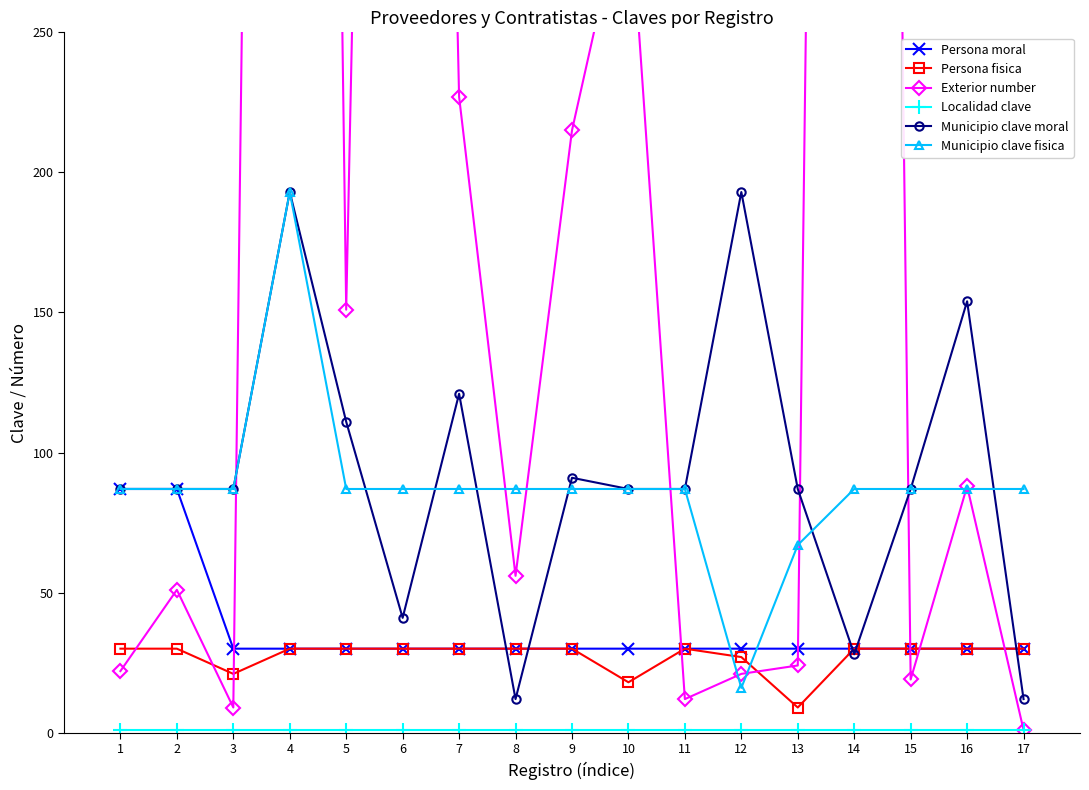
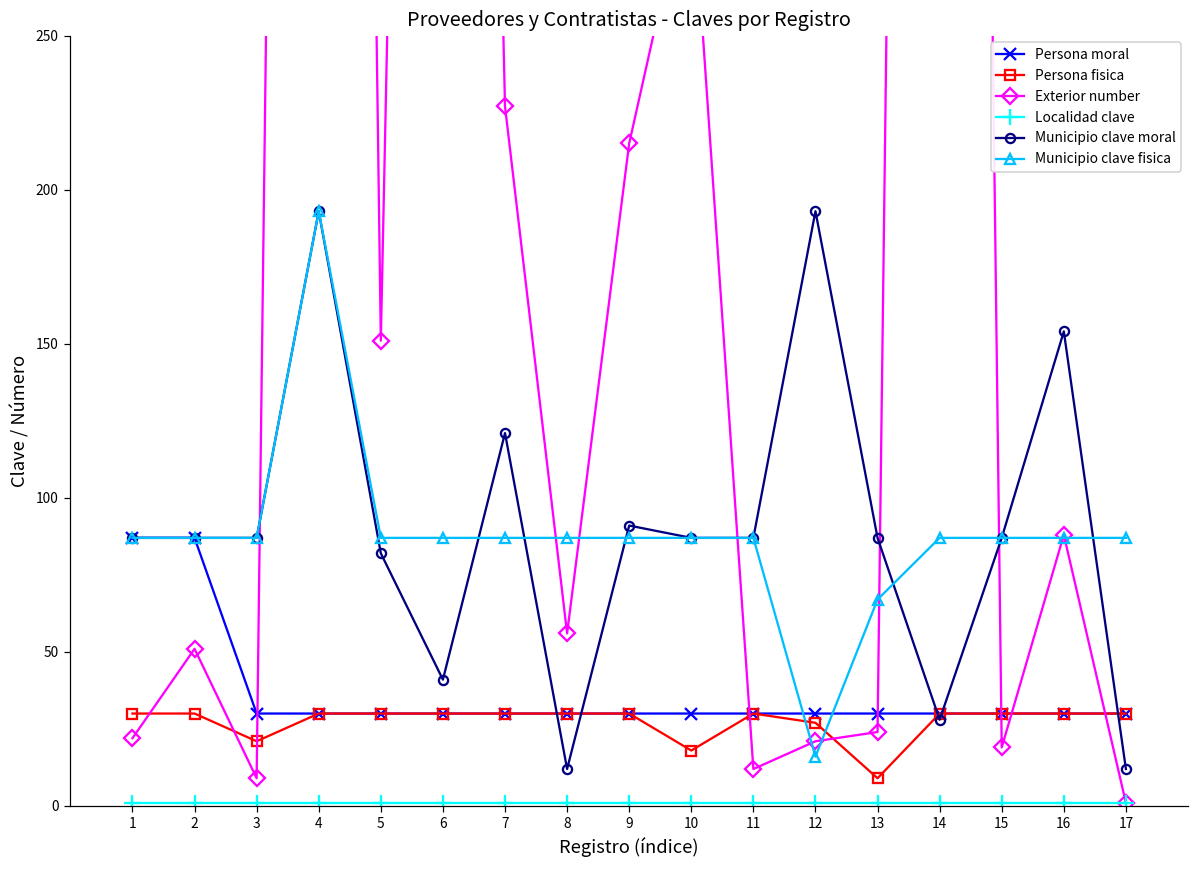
Municipio clave moral, 5: 111 -> 82
